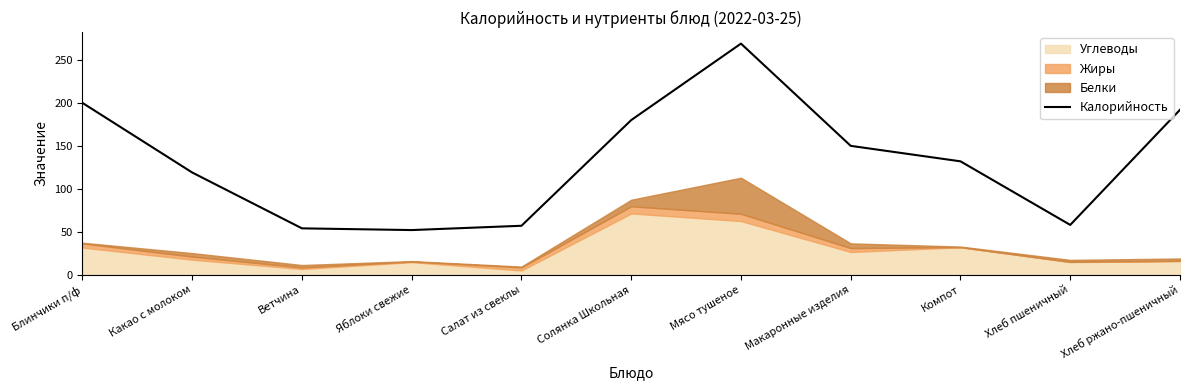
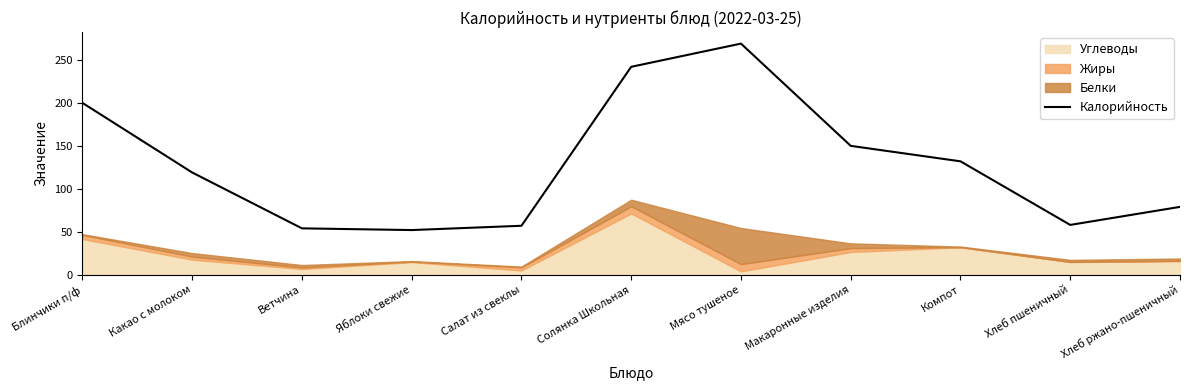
Углеводы, Блинчики п/ф: 30 -> 40
Калорийность, Солянка Школьная: 180 -> 240
Углеводы, Мясо тушеное: 60 -> 0
Калорийность, Хлеб ржано-пшеничный: 190 -> 80
